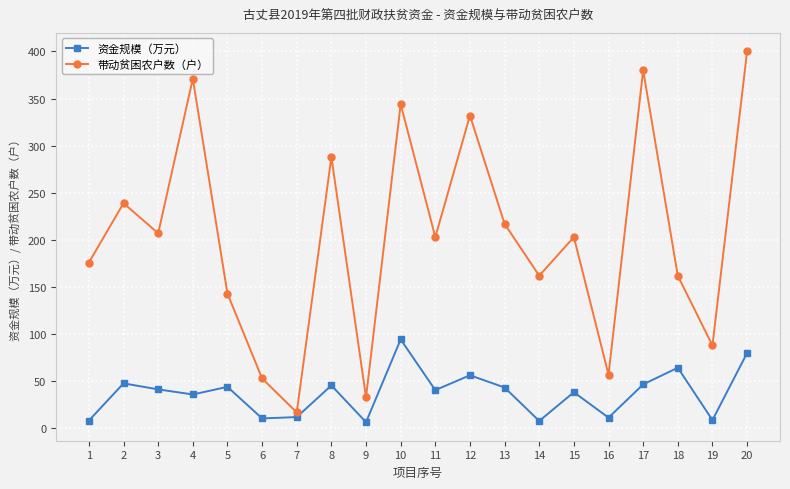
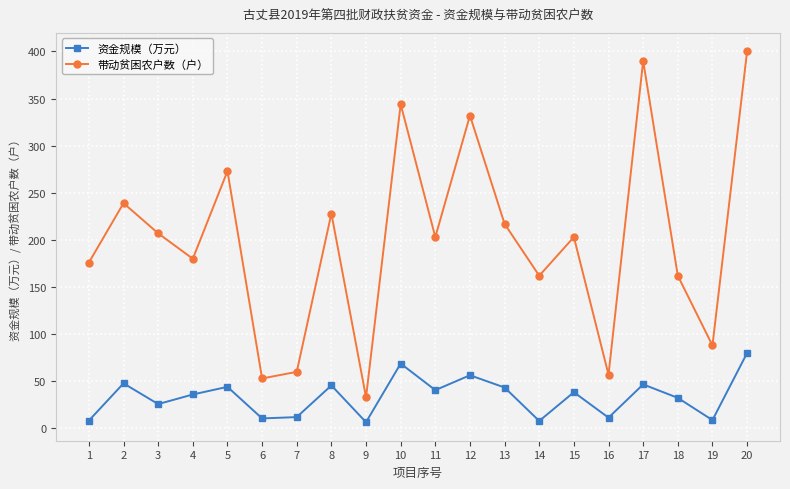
资金规模（万元）, 3: 40 -> 30
带动贫困农户数（户）, 4: 370 -> 180
带动贫困农户数（户）, 5: 140 -> 270
带动贫困农户数（户）, 7: 20 -> 60
带动贫困农户数（户）, 8: 290 -> 230
资金规模（万元）, 10: 90 -> 70
带动贫困农户数（户）, 17: 380 -> 390
资金规模（万元）, 18: 60 -> 30
